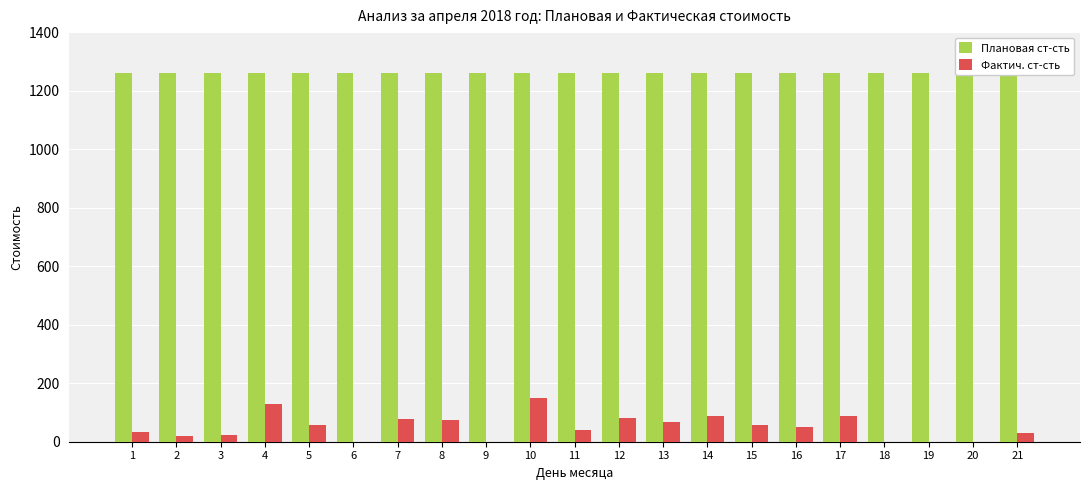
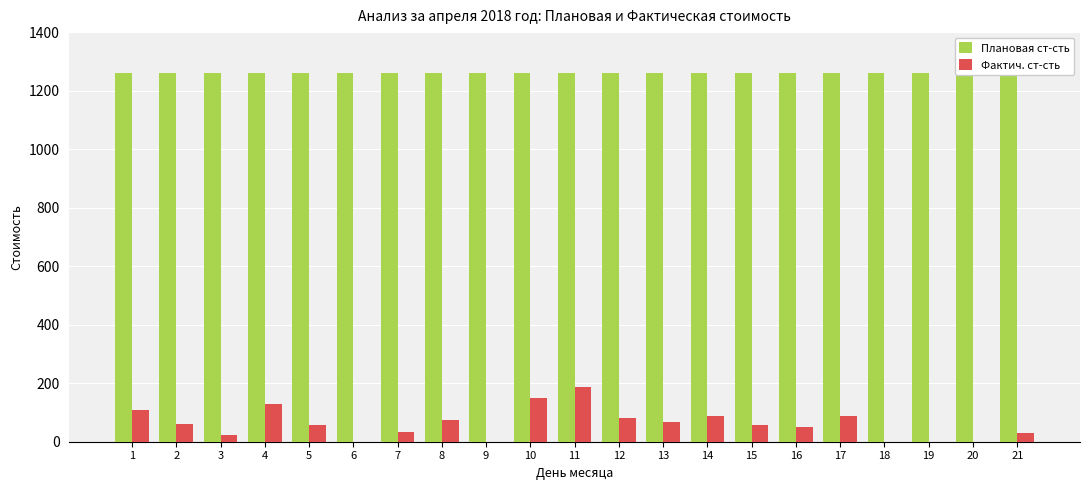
Фактич. ст-сть, 1: 30 -> 110
Фактич. ст-сть, 2: 20 -> 60
Фактич. ст-сть, 7: 80 -> 30
Фактич. ст-сть, 11: 40 -> 190
